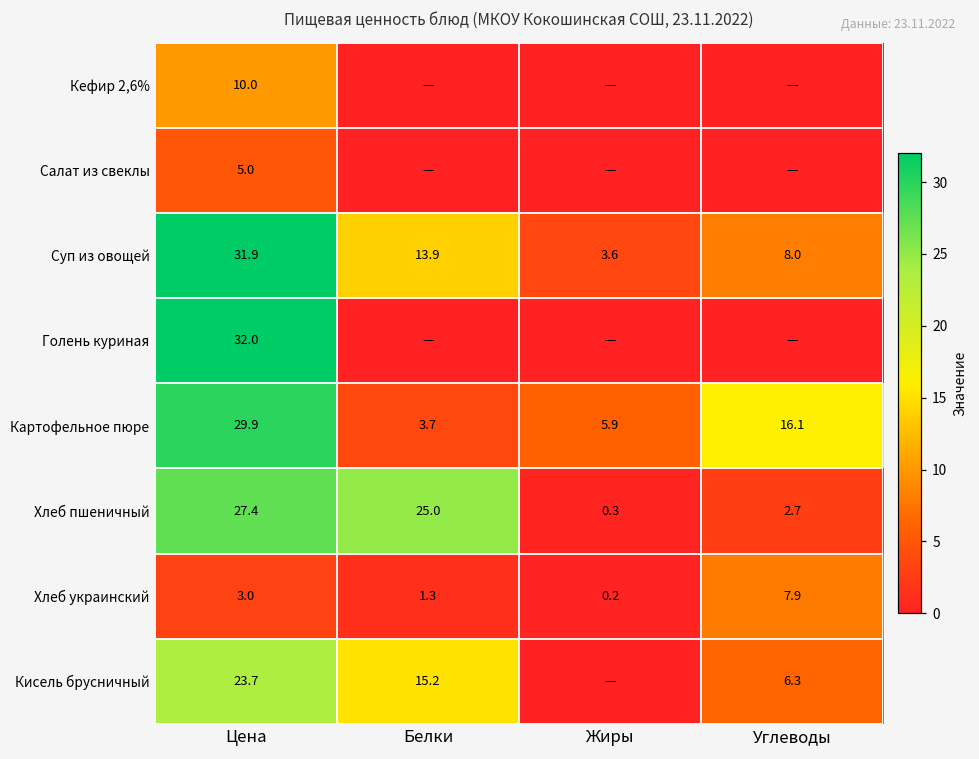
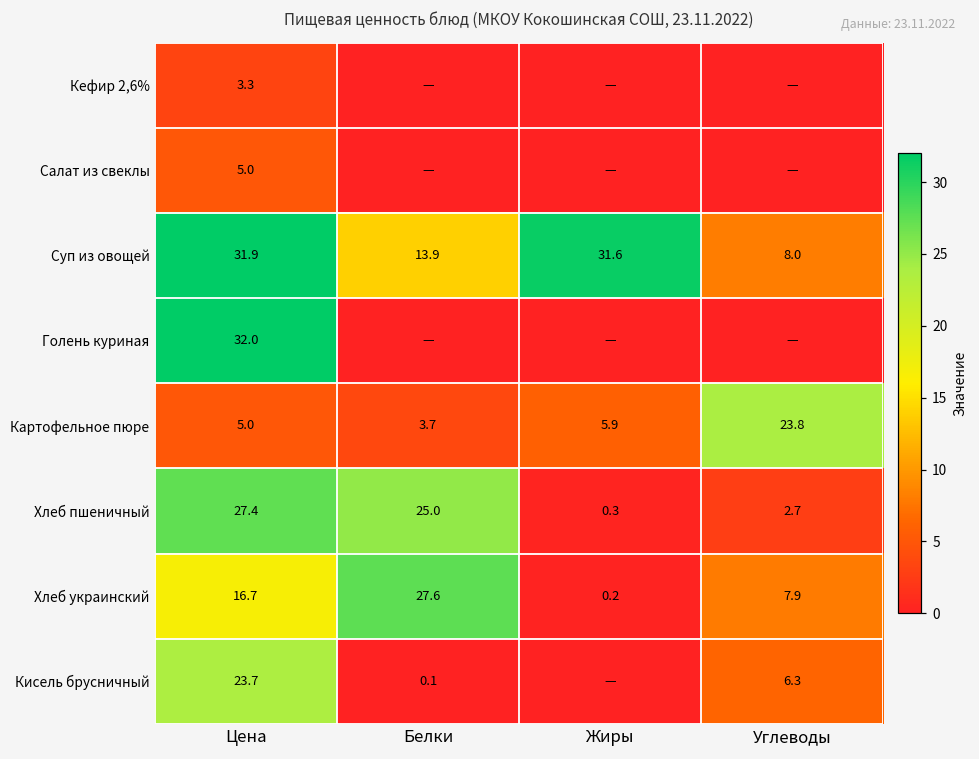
Кефир 2,6%, Цена: 10.0 -> 3.3
Суп из овощей, Жиры: 3.6 -> 31.6
Картофельное пюре, Цена: 29.9 -> 5.0
Картофельное пюре, Углеводы: 16.1 -> 23.8
Хлеб украинский, Цена: 3.0 -> 16.7
Хлеб украинский, Белки: 1.3 -> 27.6
Кисель брусничный, Белки: 15.2 -> 0.1
